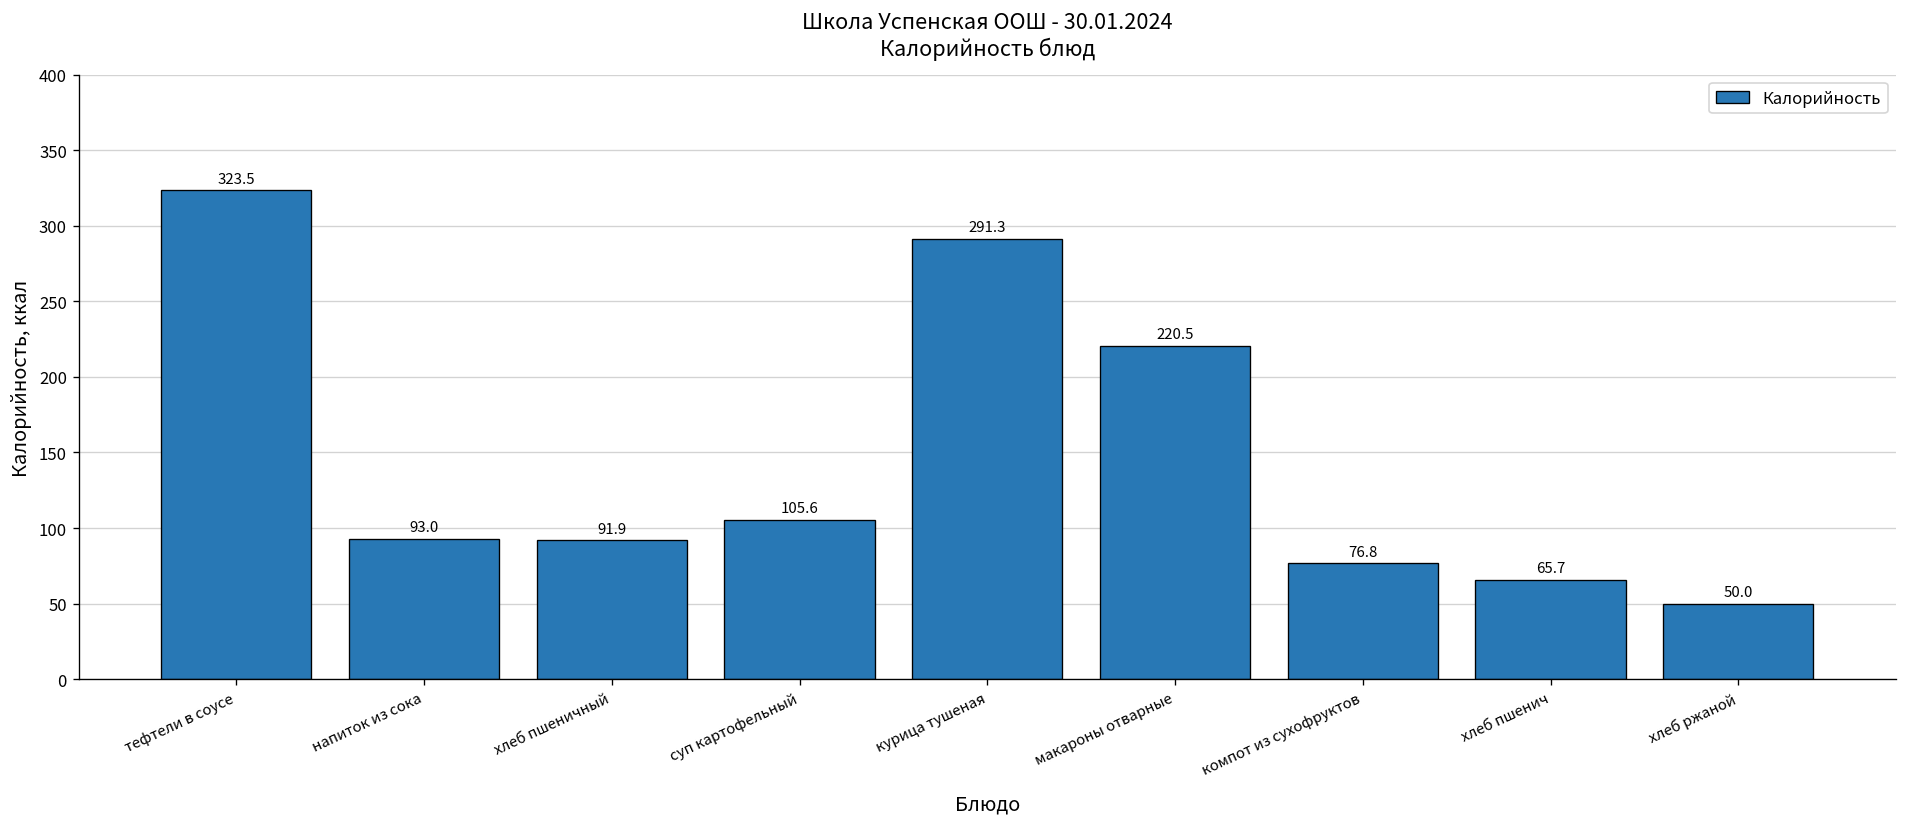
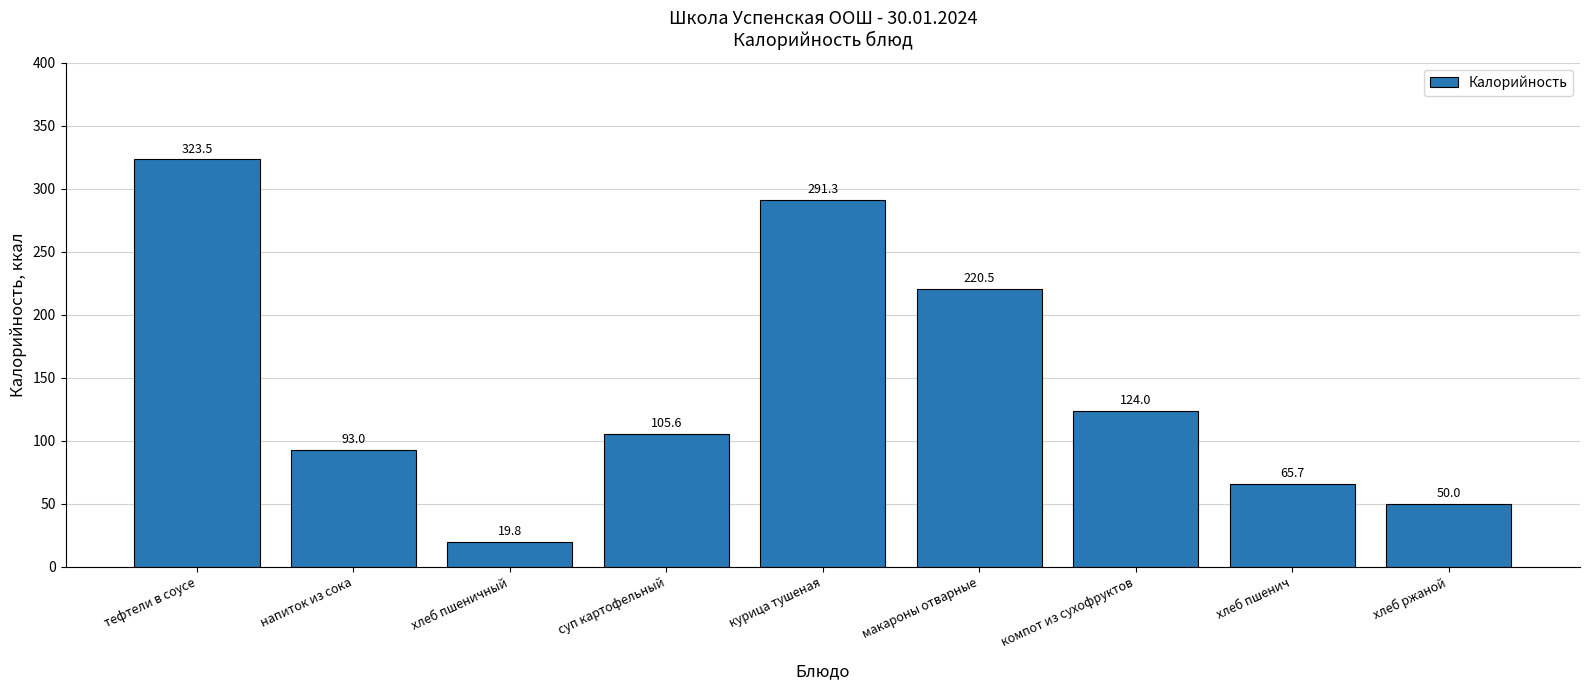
хлеб пшеничный: 91.9 -> 19.8
компот из сухофруктов: 76.8 -> 124.0
